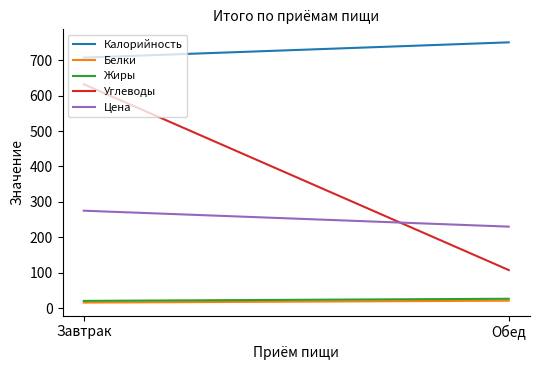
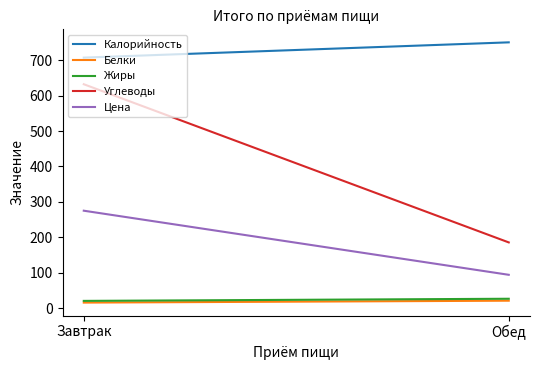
Углеводы, Обед: 110 -> 190
Цена, Обед: 230 -> 90
